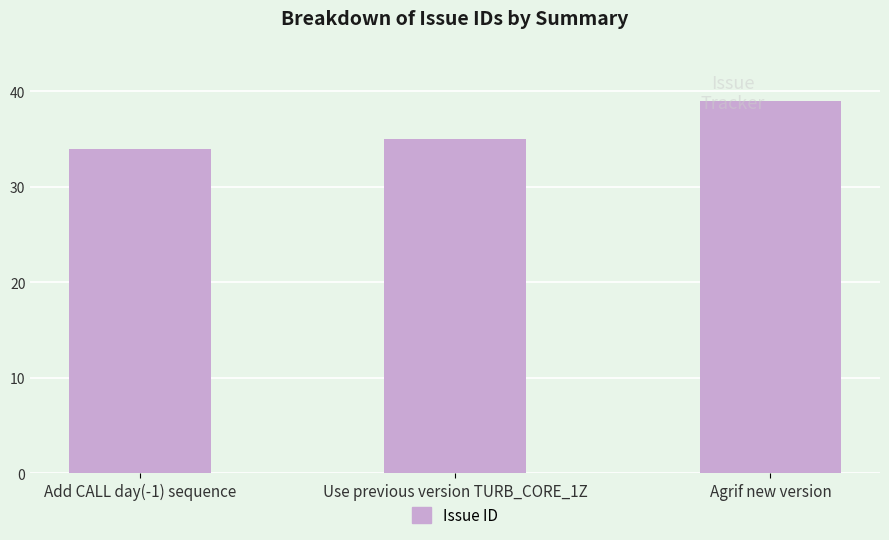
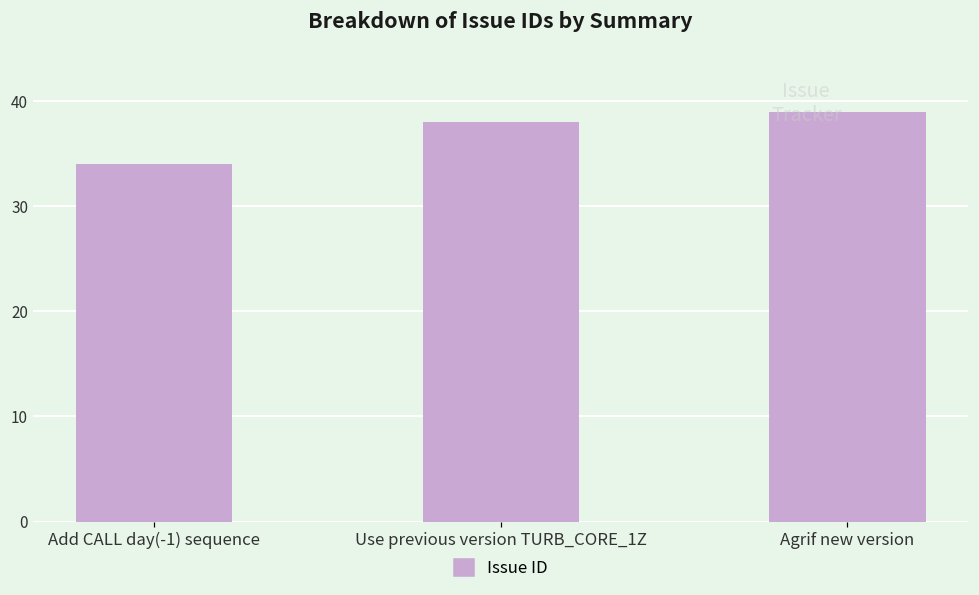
Use previous version TURB_CORE_1Z: 35 -> 38
